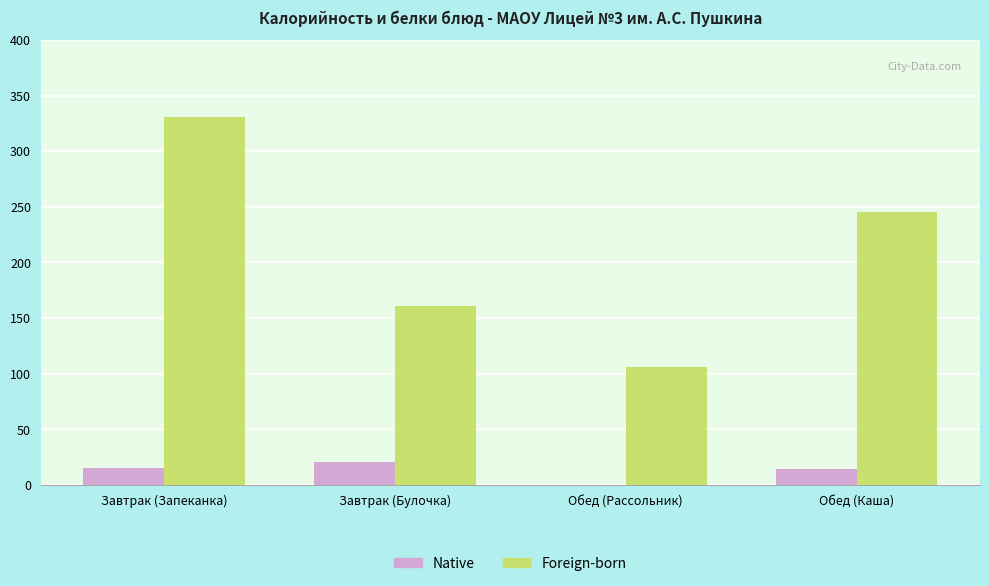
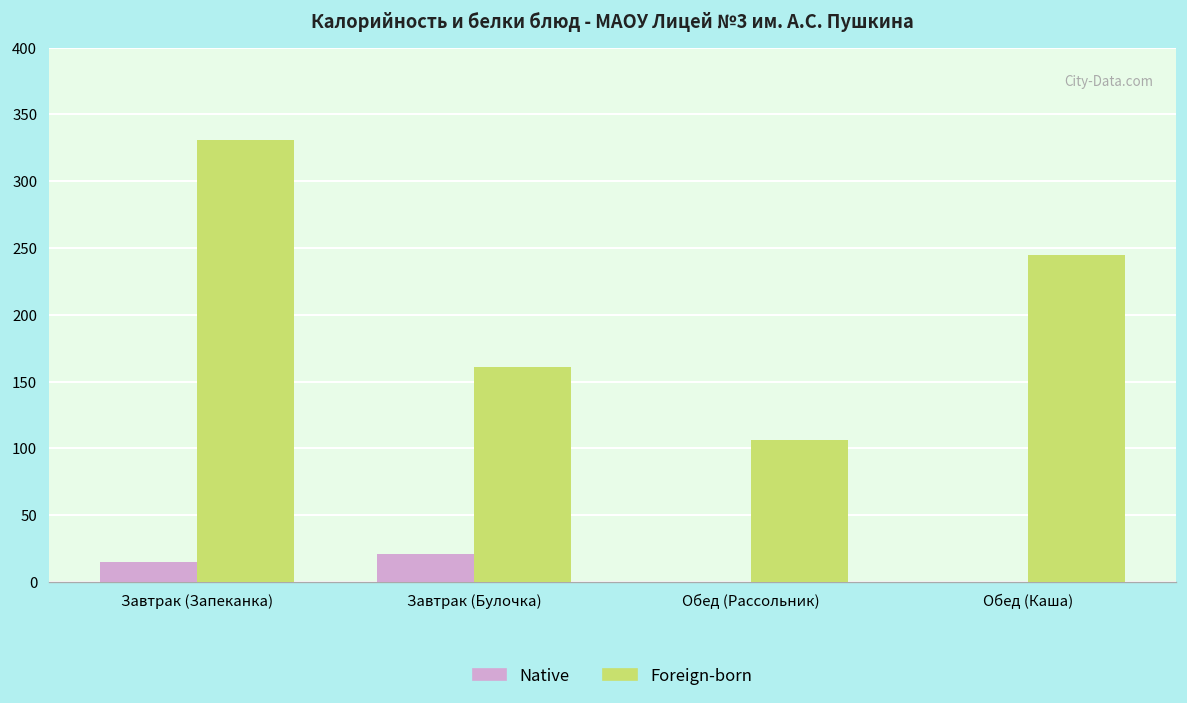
Native, Обед (Каша): 14 -> 0
